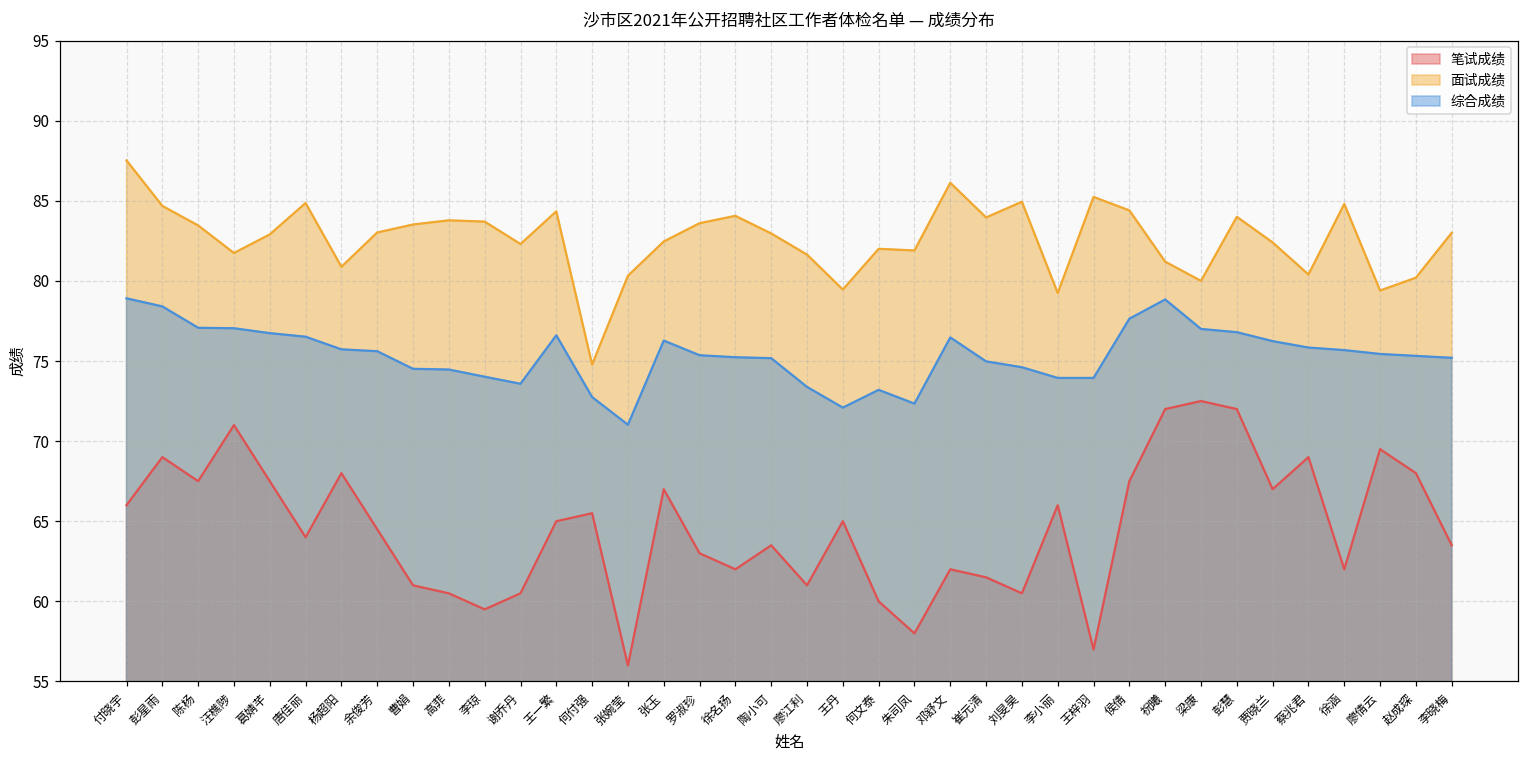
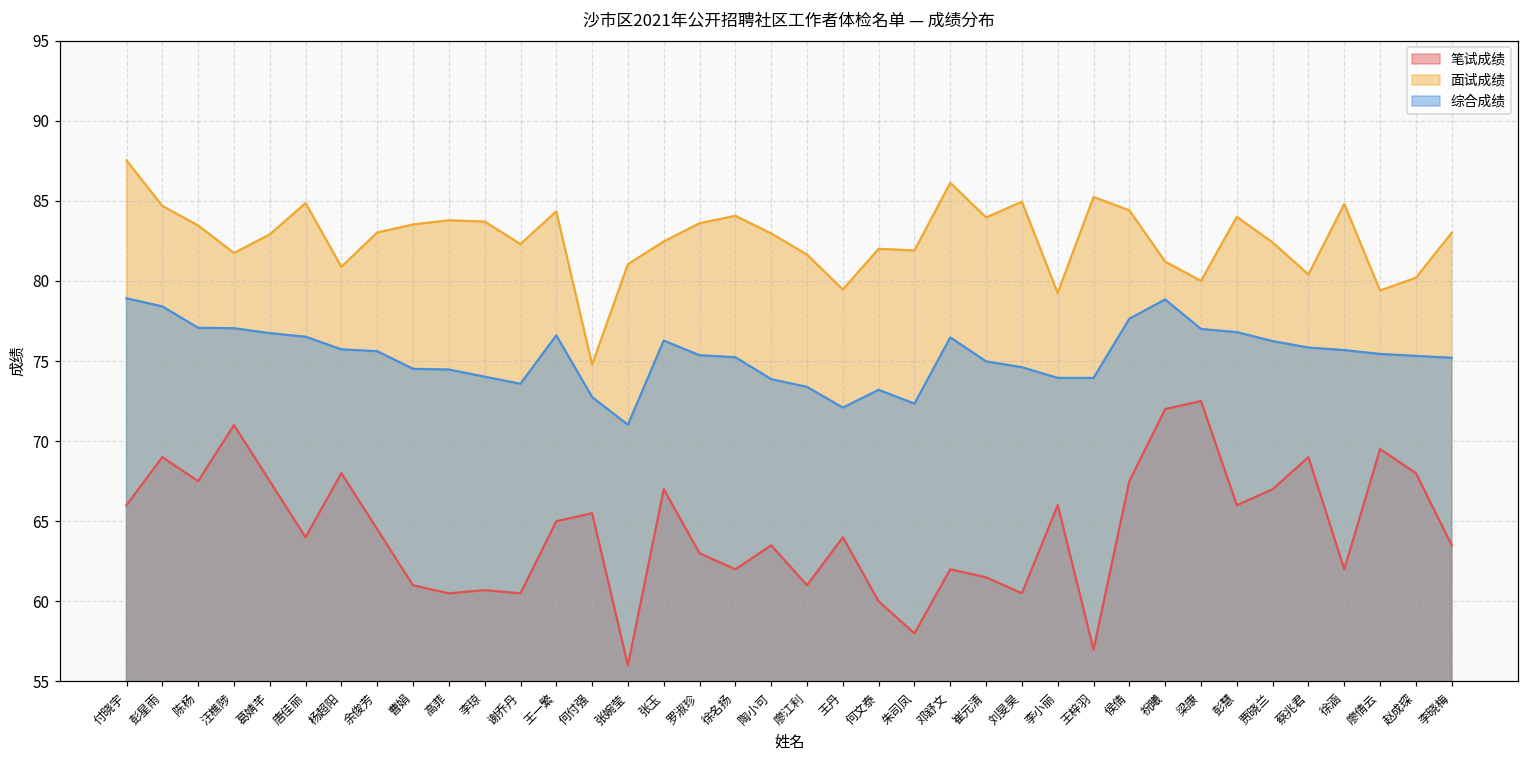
笔试成绩, 李琼: 59.5 -> 60.7
面试成绩, 张婉莹: 80.3 -> 81.0
综合成绩, 陶小可: 75.2 -> 73.9
笔试成绩, 王丹: 65 -> 64
笔试成绩, 彭慧: 72 -> 66
